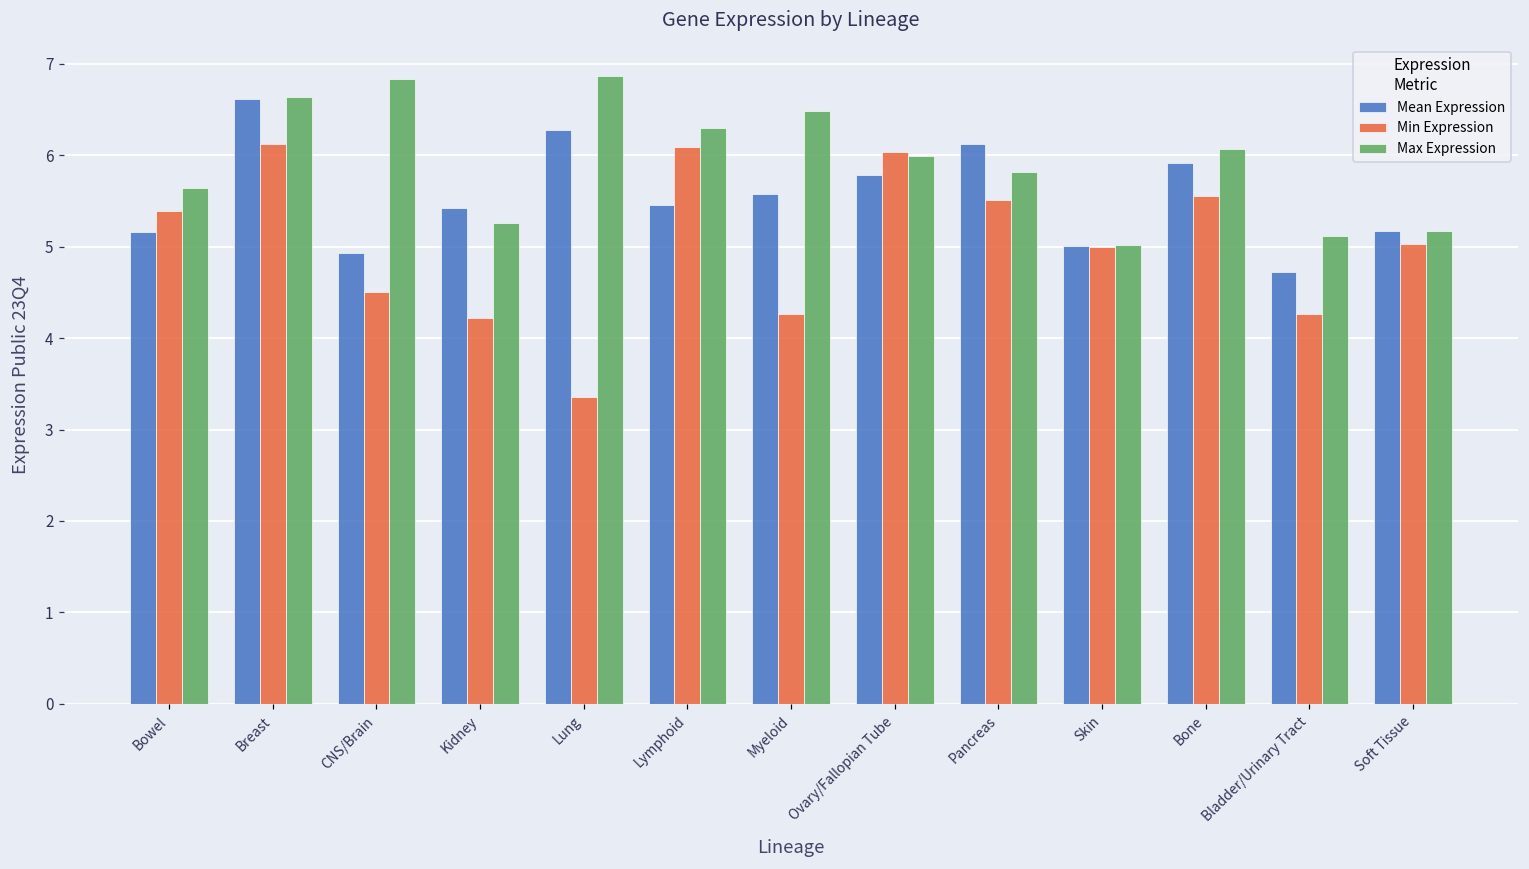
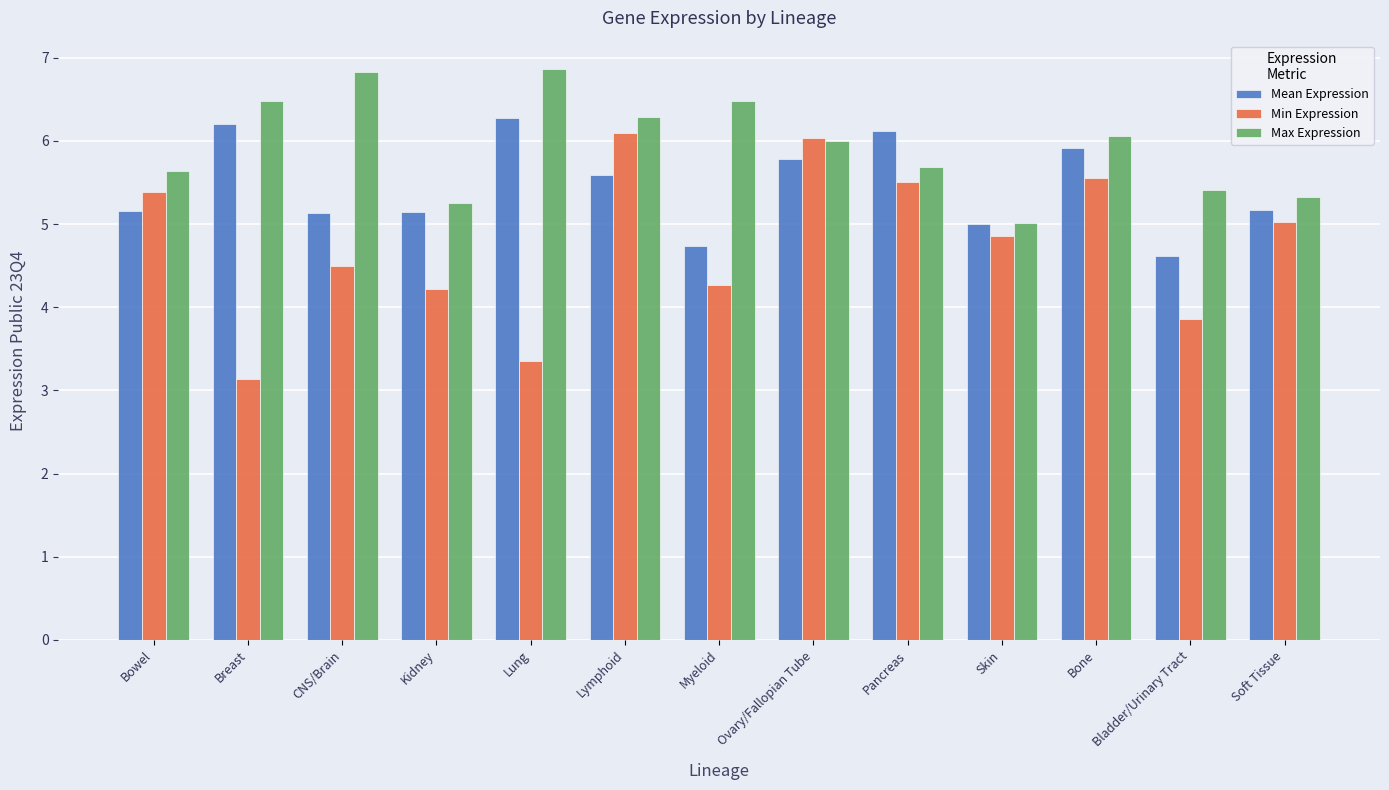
Mean Expression, Breast: 6.6 -> 6.2
Min Expression, Breast: 6.1 -> 3.1
Max Expression, Breast: 6.6 -> 6.5
Mean Expression, CNS/Brain: 4.9 -> 5.1
Mean Expression, Kidney: 5.4 -> 5.1
Mean Expression, Lymphoid: 5.5 -> 5.6
Mean Expression, Myeloid: 5.6 -> 4.7
Max Expression, Pancreas: 5.8 -> 5.7
Min Expression, Skin: 5.0 -> 4.9
Mean Expression, Bladder/Urinary Tract: 4.7 -> 4.6
Min Expression, Bladder/Urinary Tract: 4.3 -> 3.9
Max Expression, Bladder/Urinary Tract: 5.1 -> 5.4
Max Expression, Soft Tissue: 5.2 -> 5.3
